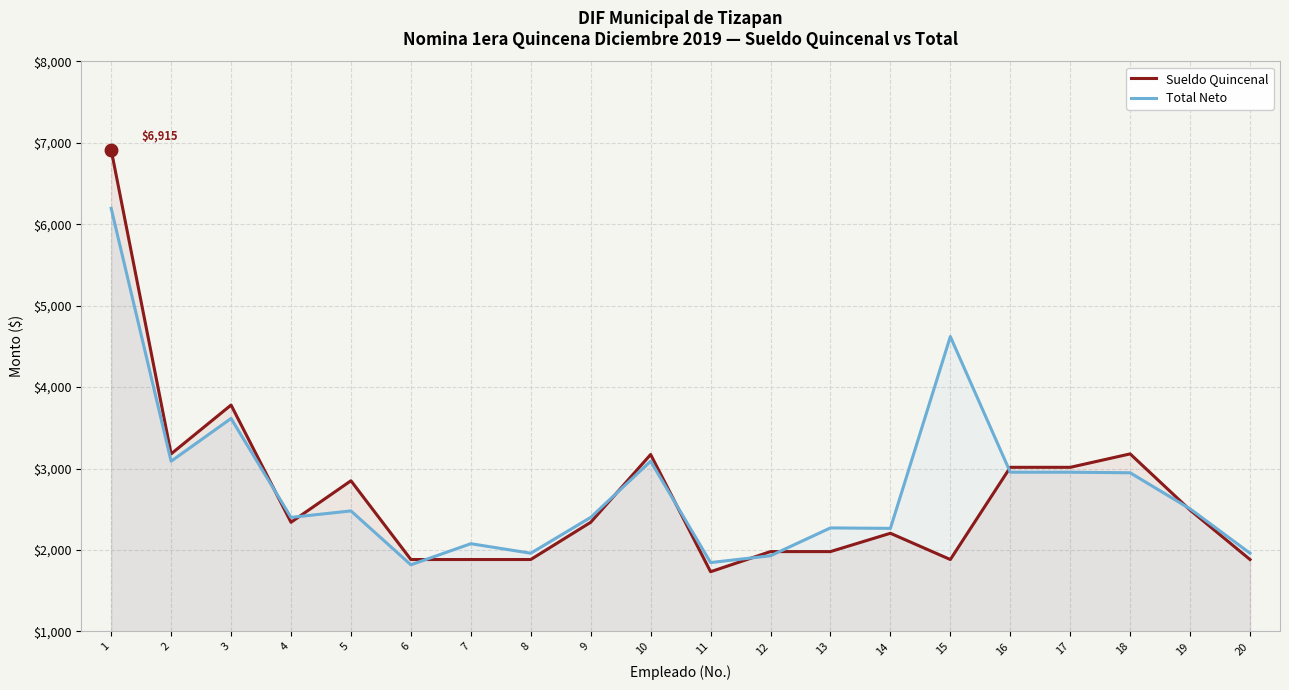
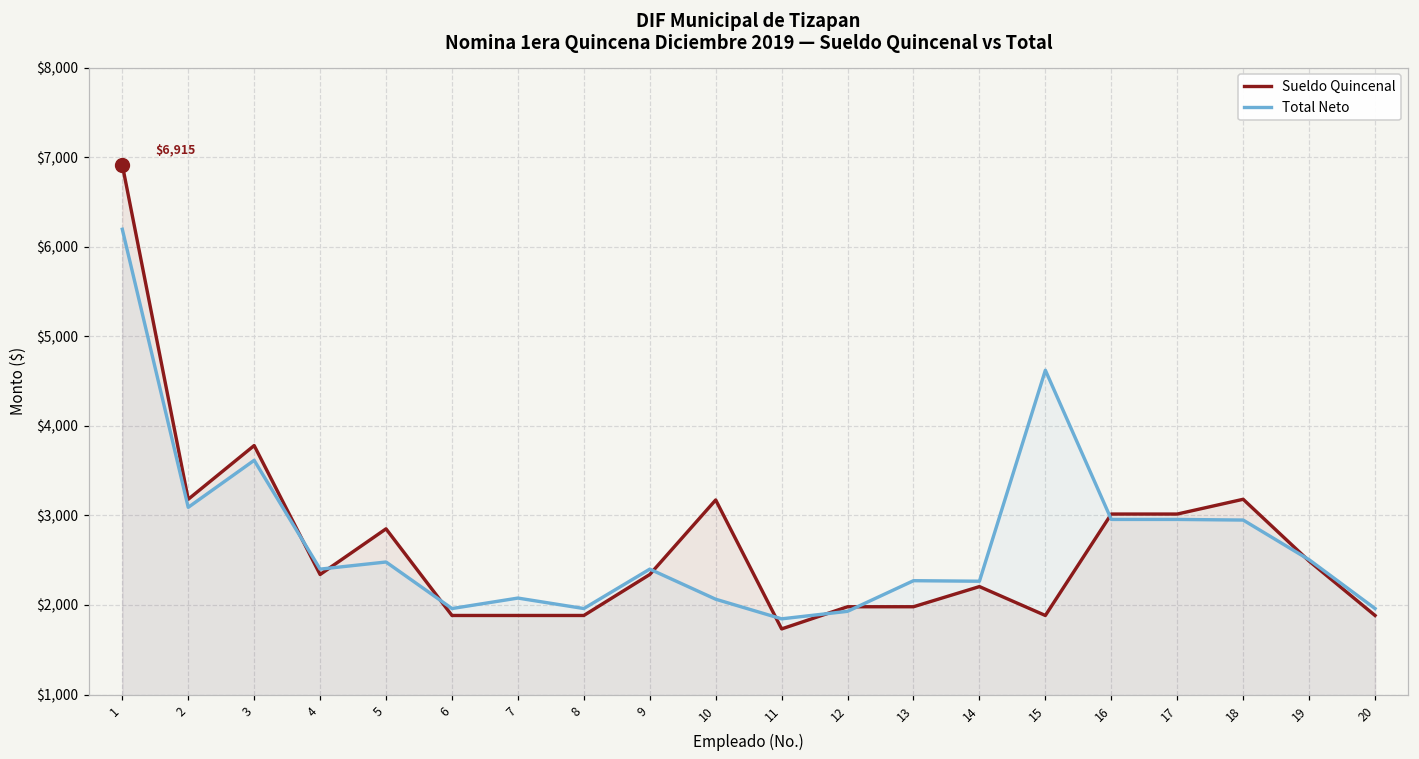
Total Neto, 6: $1,800 -> $2,000
Total Neto, 10: $3,100 -> $2,100
